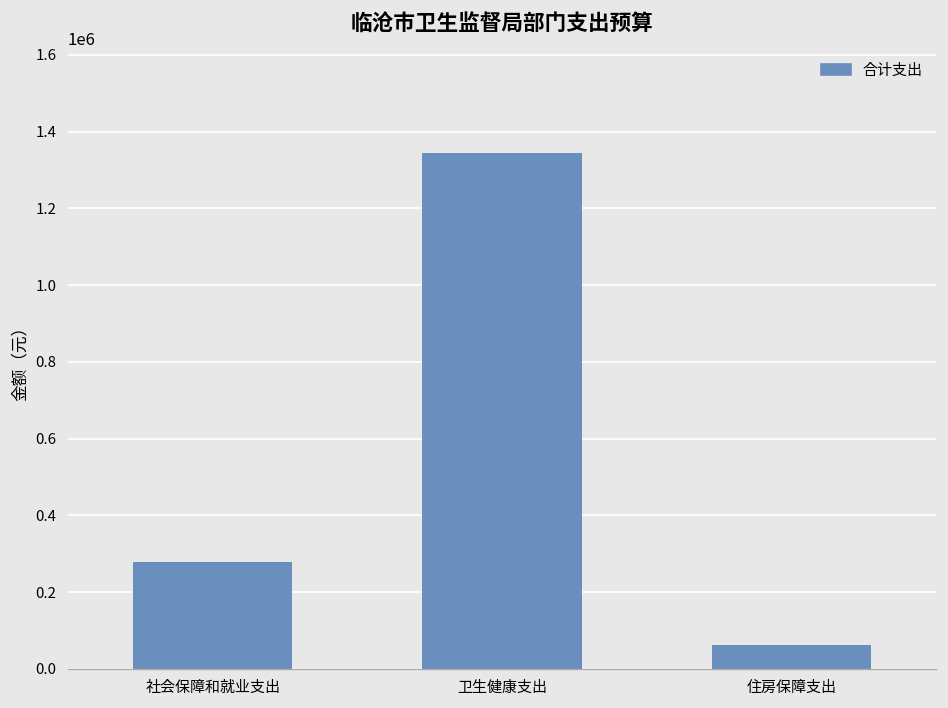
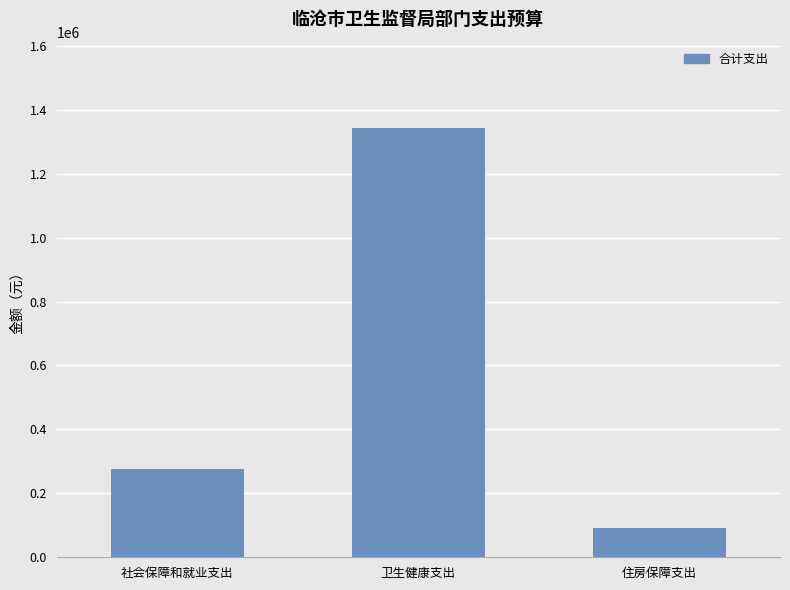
住房保障支出: 60000 -> 90000
